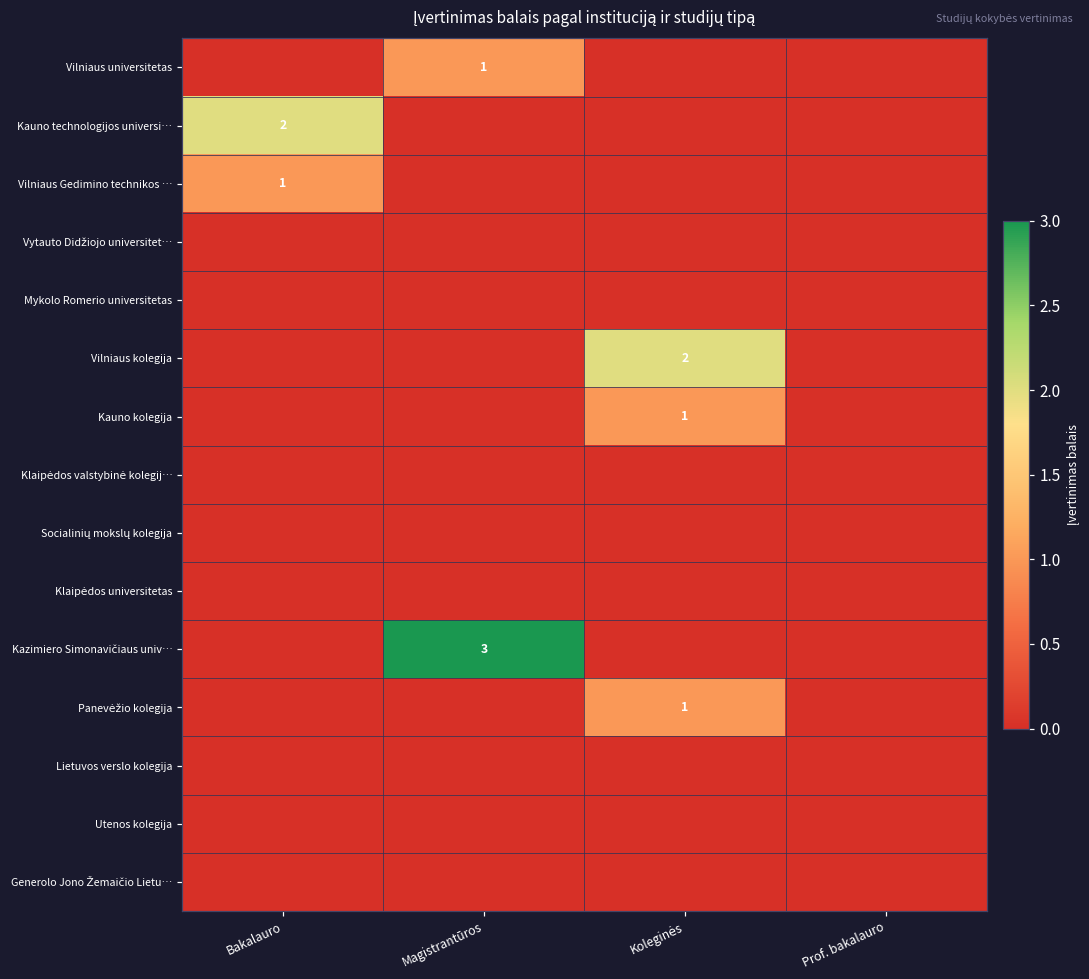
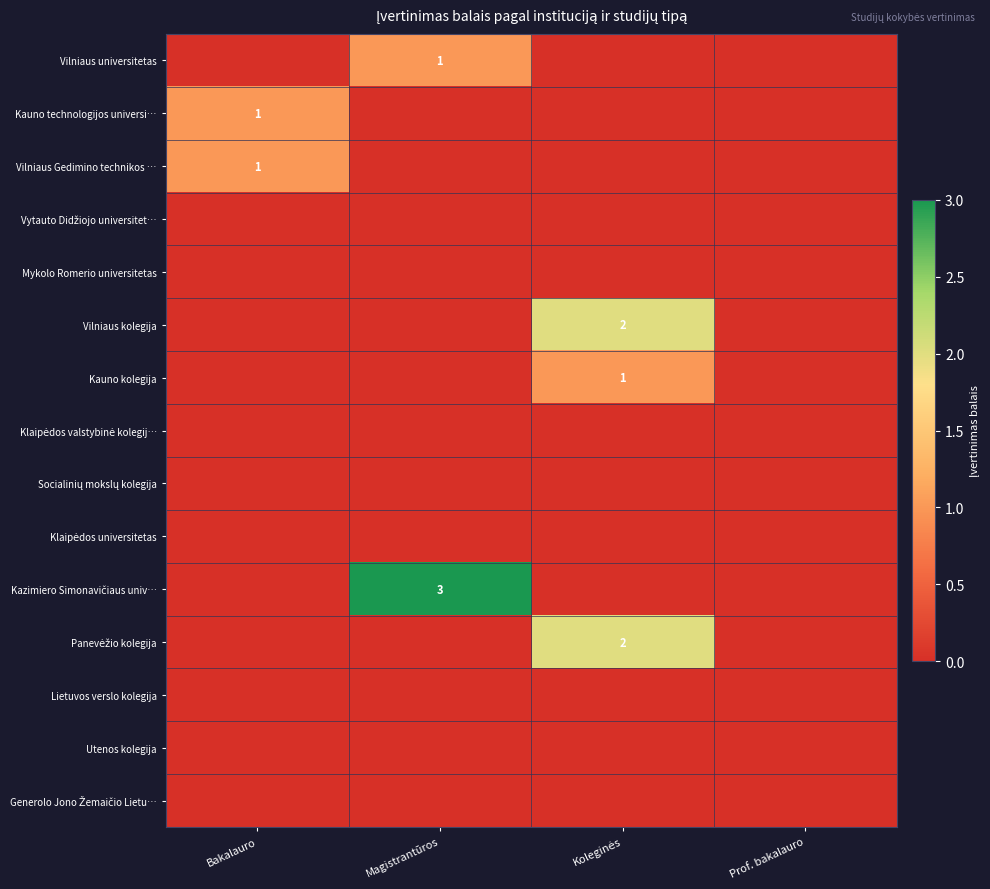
Kauno technologijos universi…, Bakalauro: 2 -> 1
Panevėžio kolegija, Koleginės: 1 -> 2
